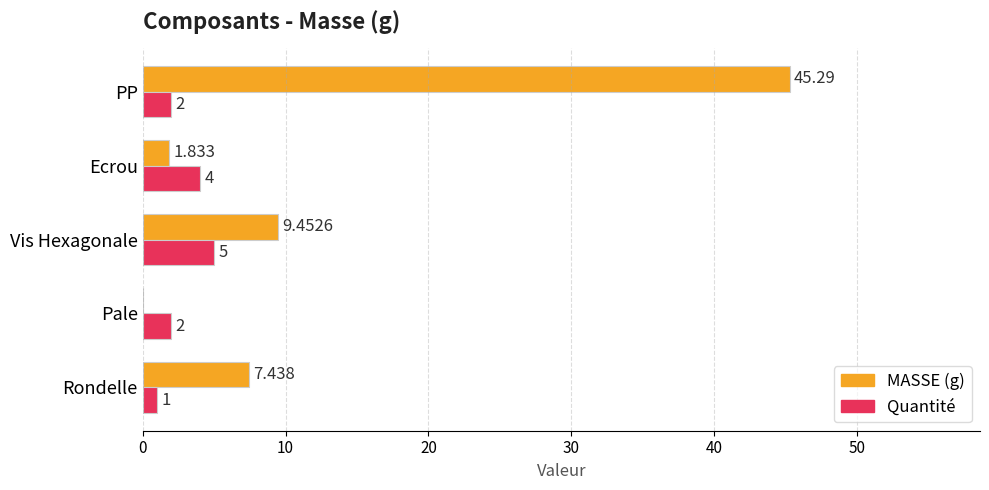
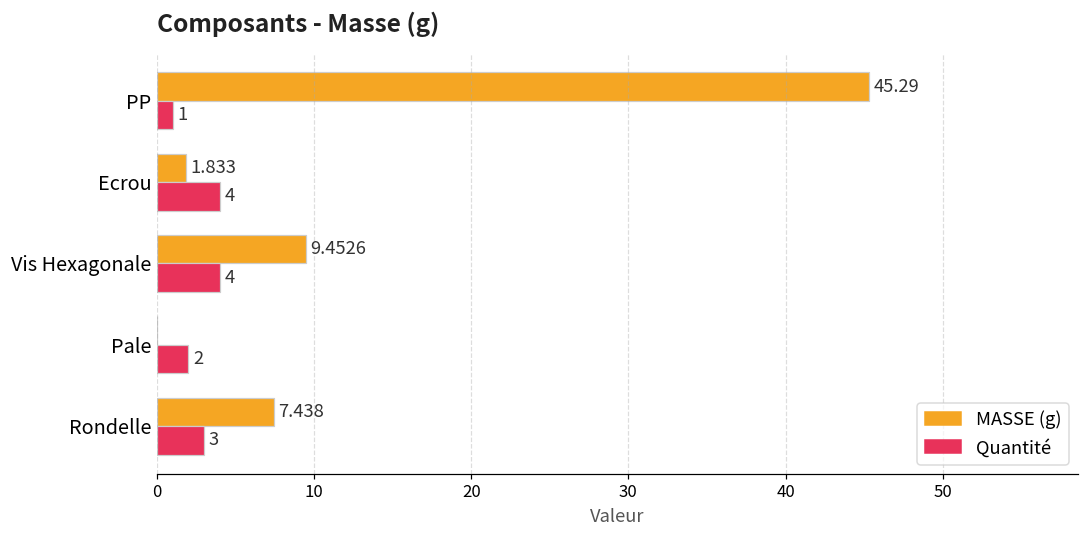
Quantité, PP: 2 -> 1
Quantité, Vis Hexagonale: 5 -> 4
Quantité, Rondelle: 1 -> 3
